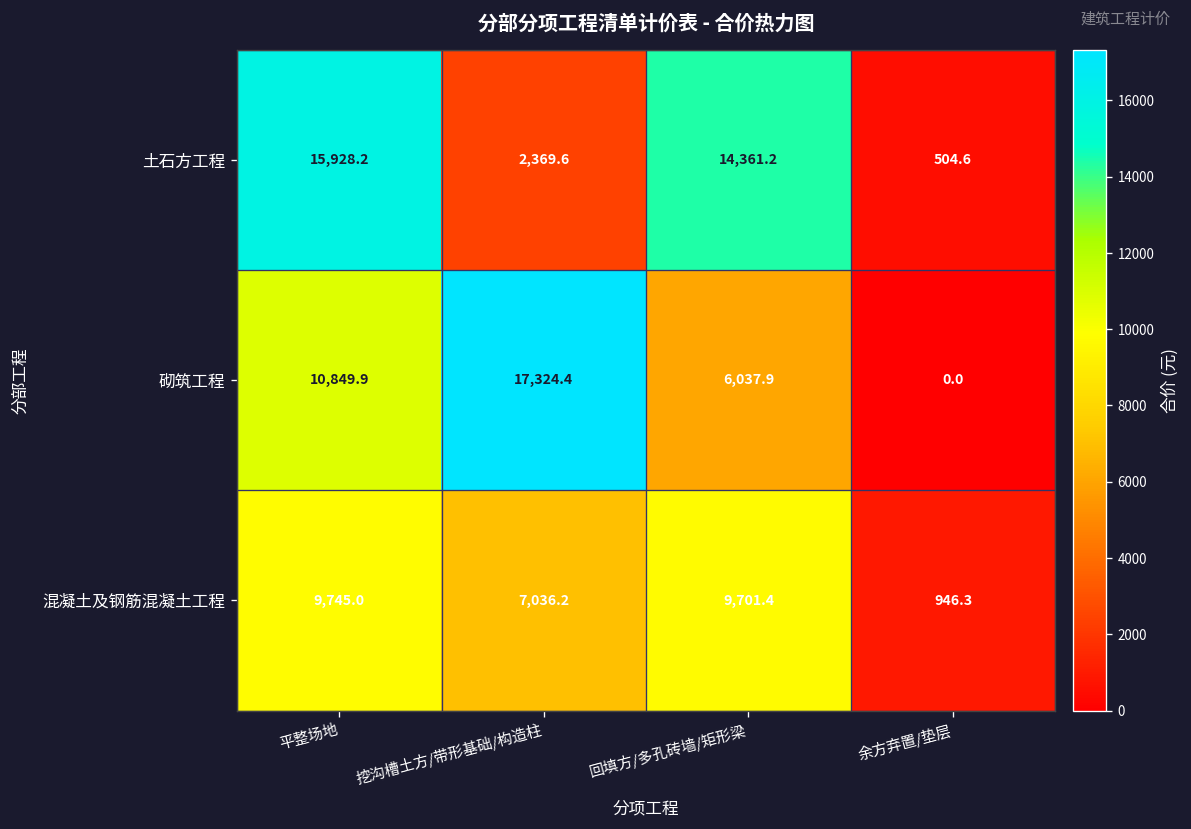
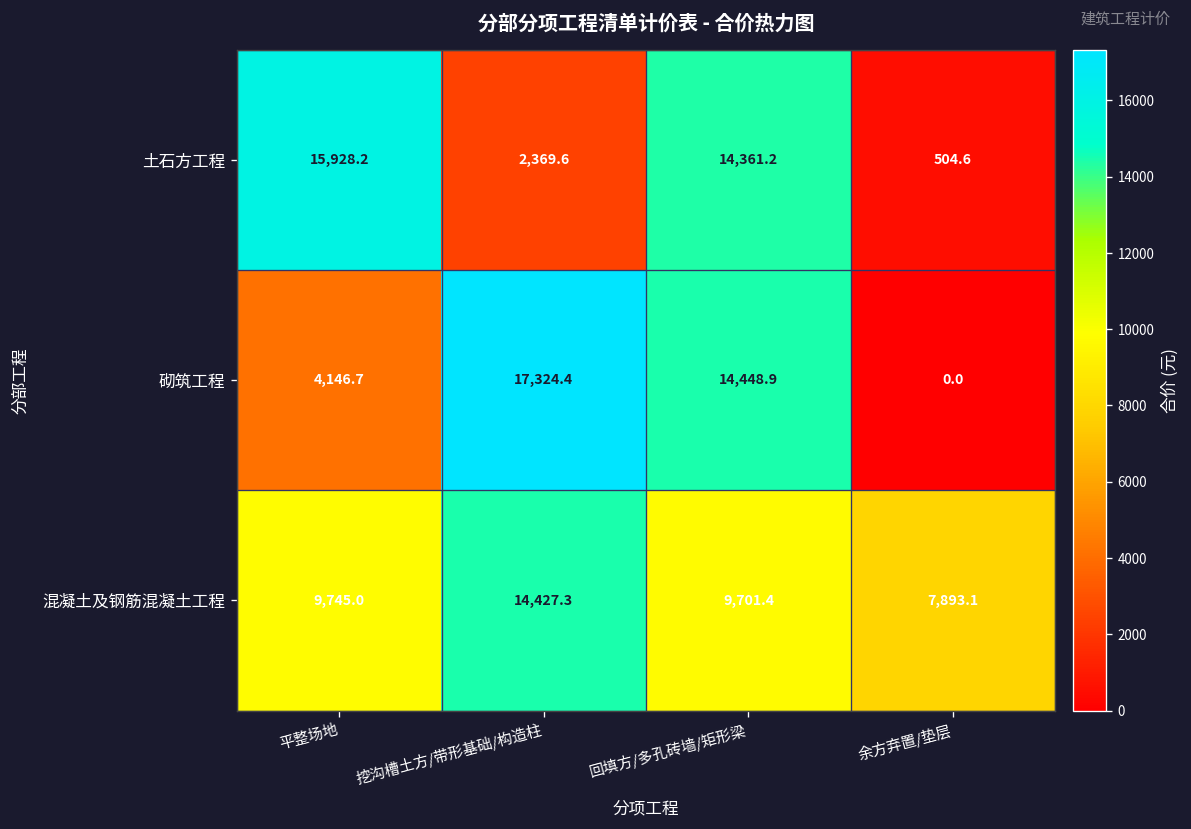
砌筑工程, 平整场地: 10,849.9 -> 4,146.7
砌筑工程, 回填方/多孔砖墙/矩形梁: 6,037.9 -> 14,448.9
混凝土及钢筋混凝土工程, 挖沟槽土方/带形基础/构造柱: 7,036.2 -> 14,427.3
混凝土及钢筋混凝土工程, 余方弃置/垫层: 946.3 -> 7,893.1
